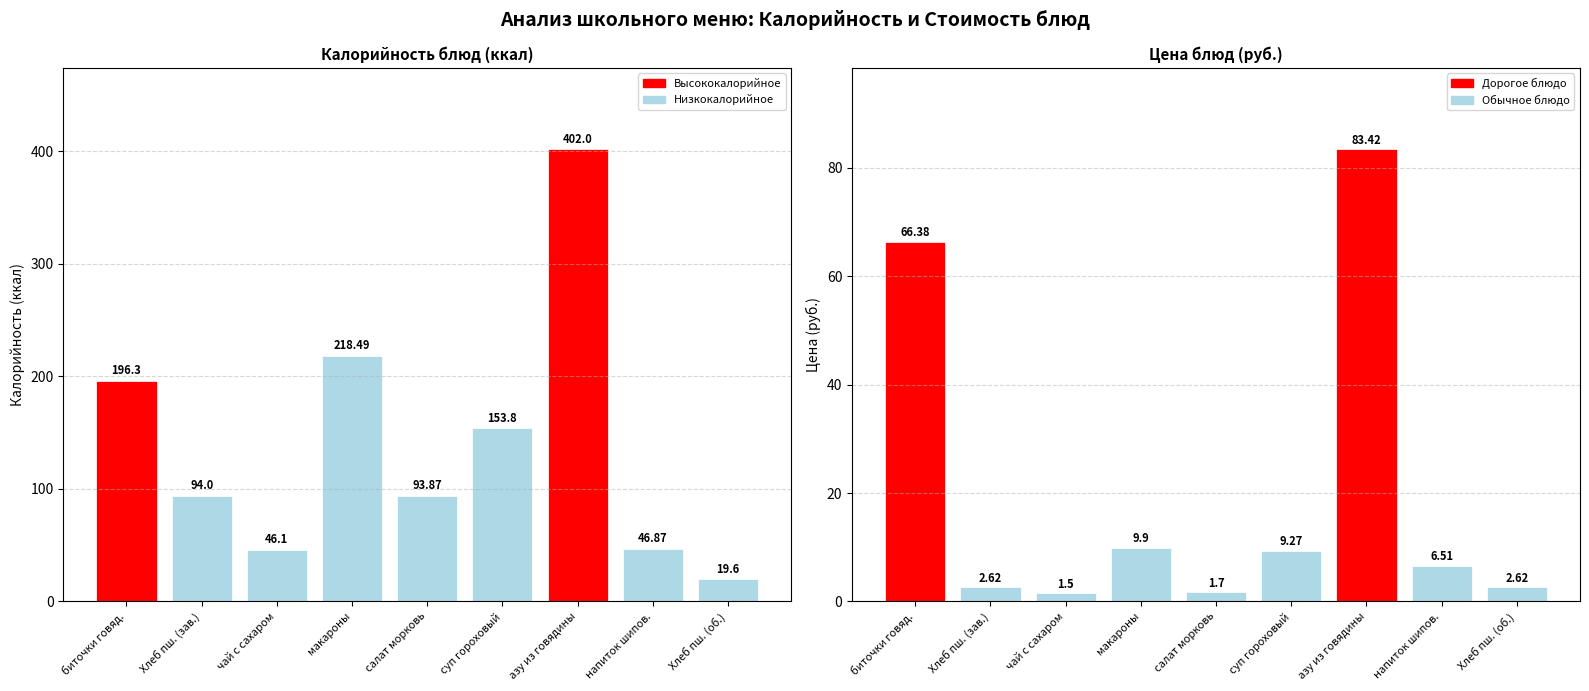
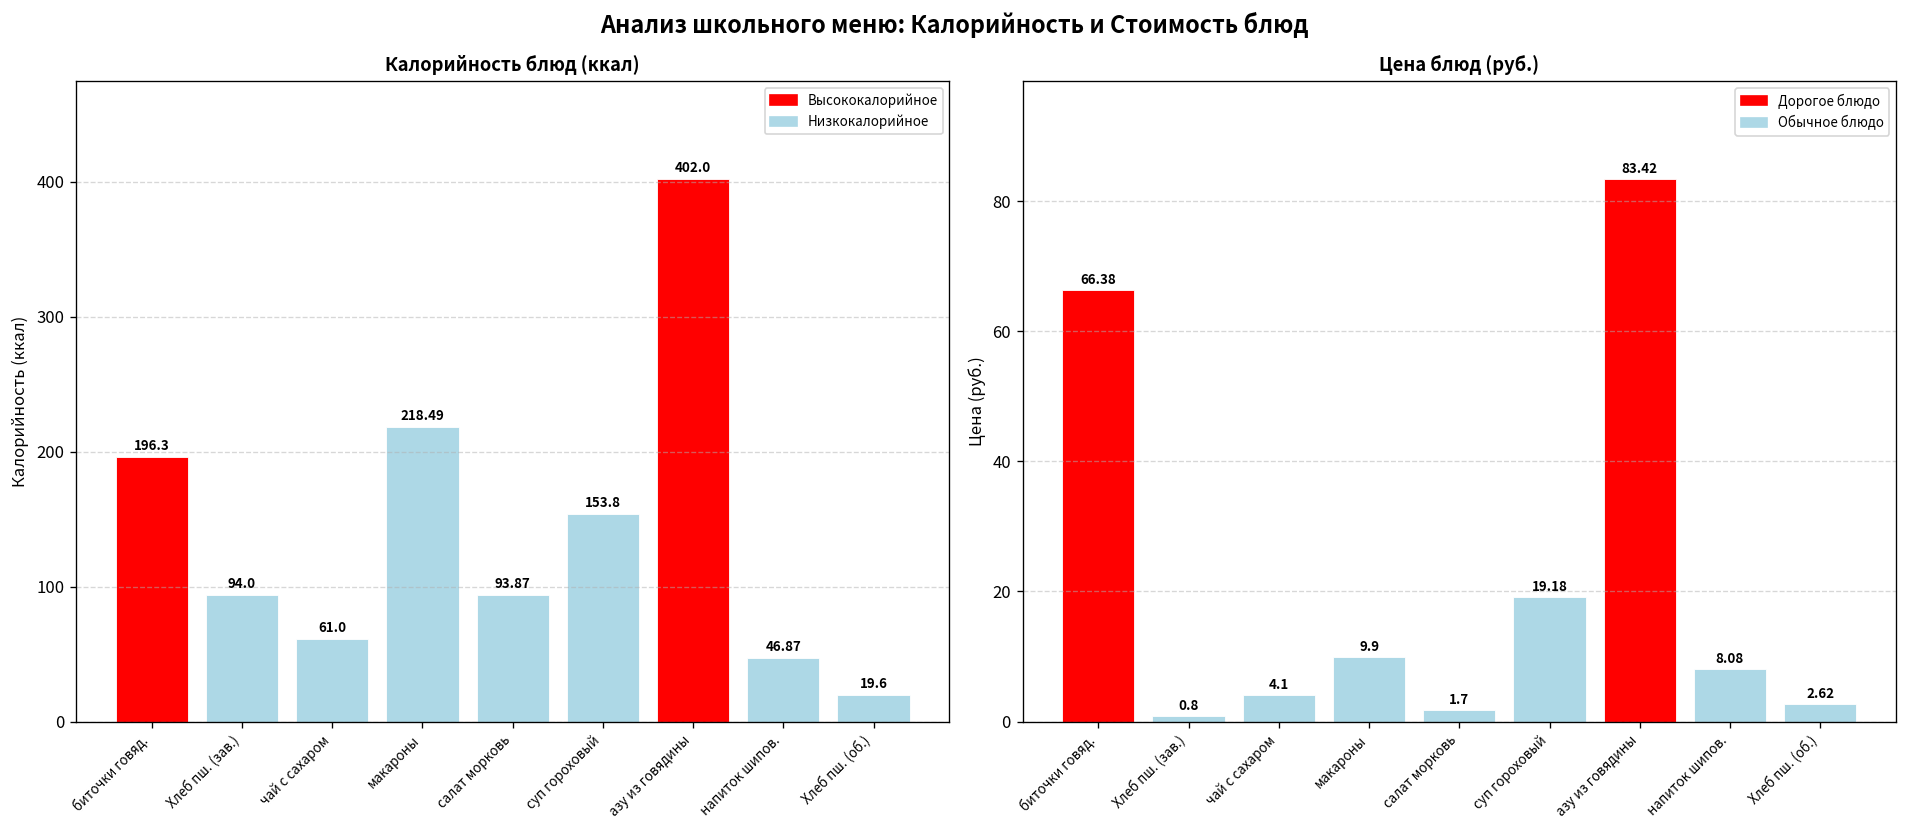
Калорийность блюд (ккал), чай с сахаром: 46.1 -> 61.0
Цена блюд (руб.), Хлеб пш. (зав.): 2.62 -> 0.8
Цена блюд (руб.), чай с сахаром: 1.5 -> 4.1
Цена блюд (руб.), суп гороховый: 9.27 -> 19.18
Цена блюд (руб.), напиток шипов.: 6.51 -> 8.08
